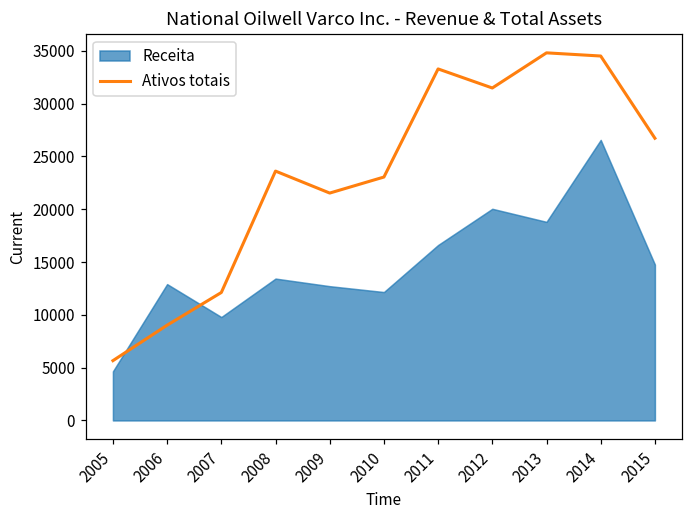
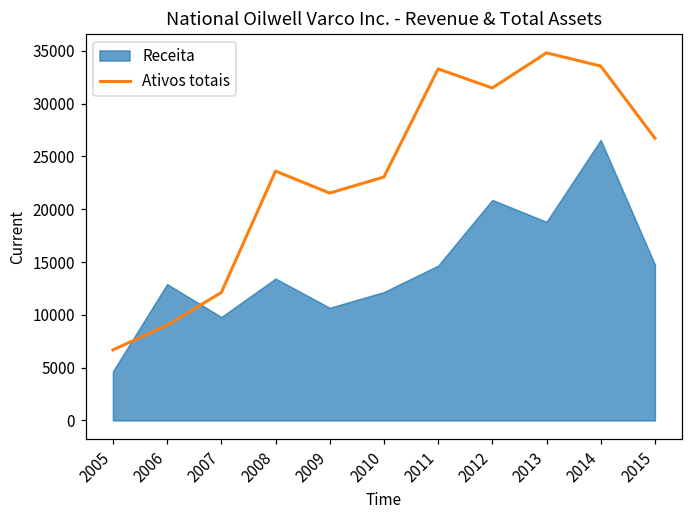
Ativos totais, 2005: 6000 -> 7000
Receita, 2009: 13000 -> 11000
Receita, 2011: 17000 -> 15000
Receita, 2012: 20000 -> 21000
Ativos totais, 2014: 35000 -> 34000
